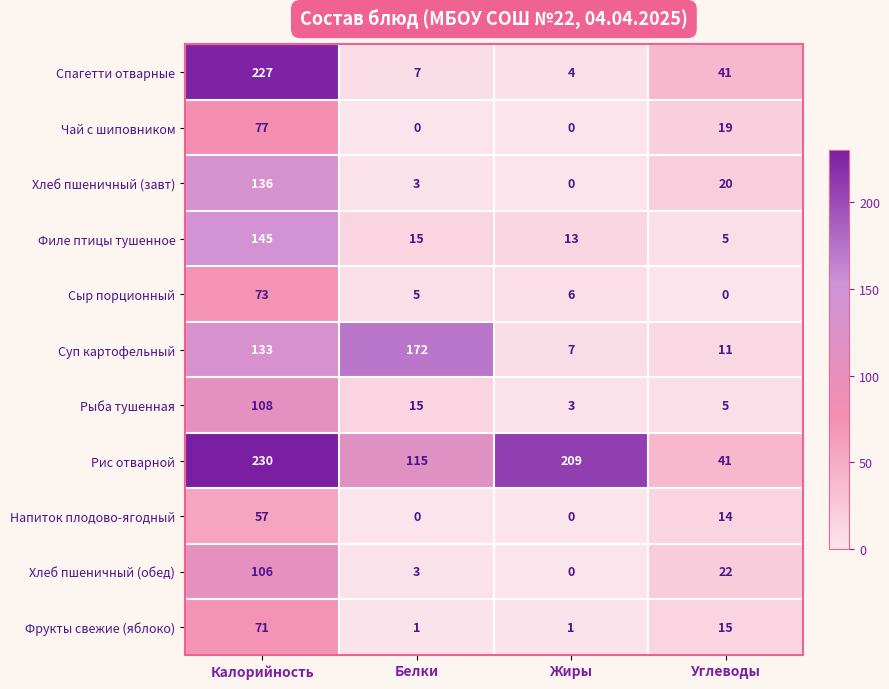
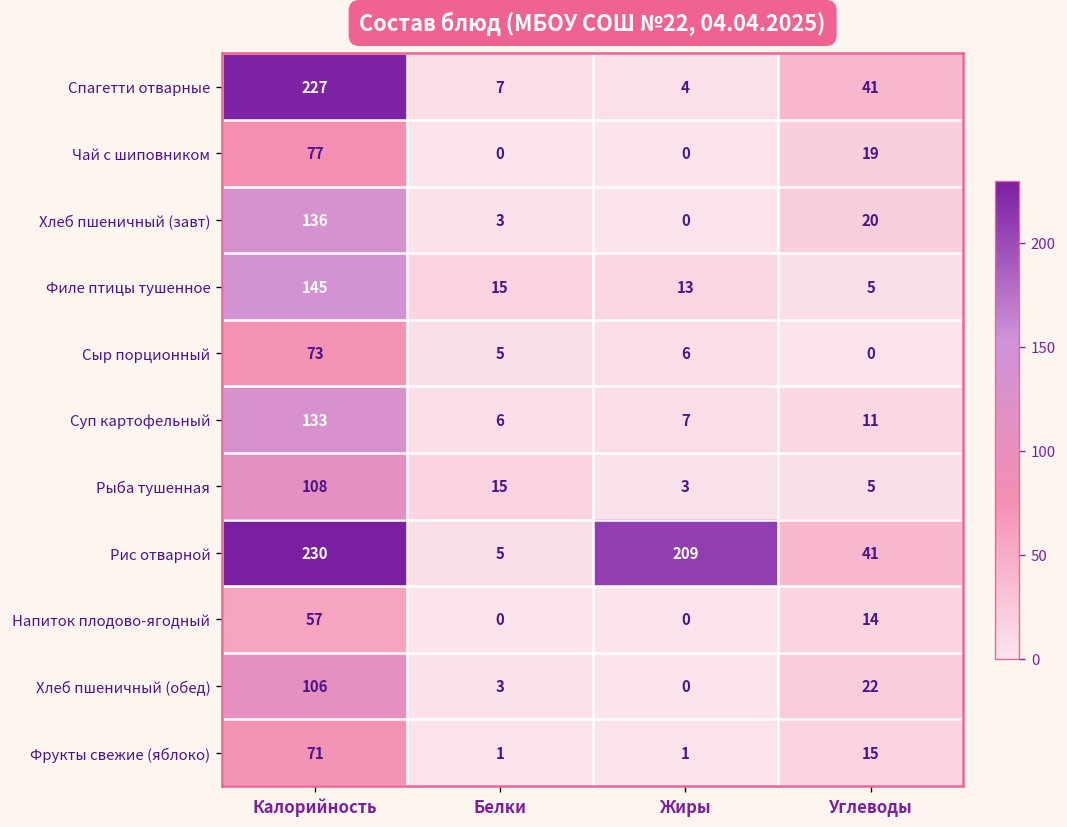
Суп картофельный, Белки: 172 -> 6
Рис отварной, Белки: 115 -> 5
